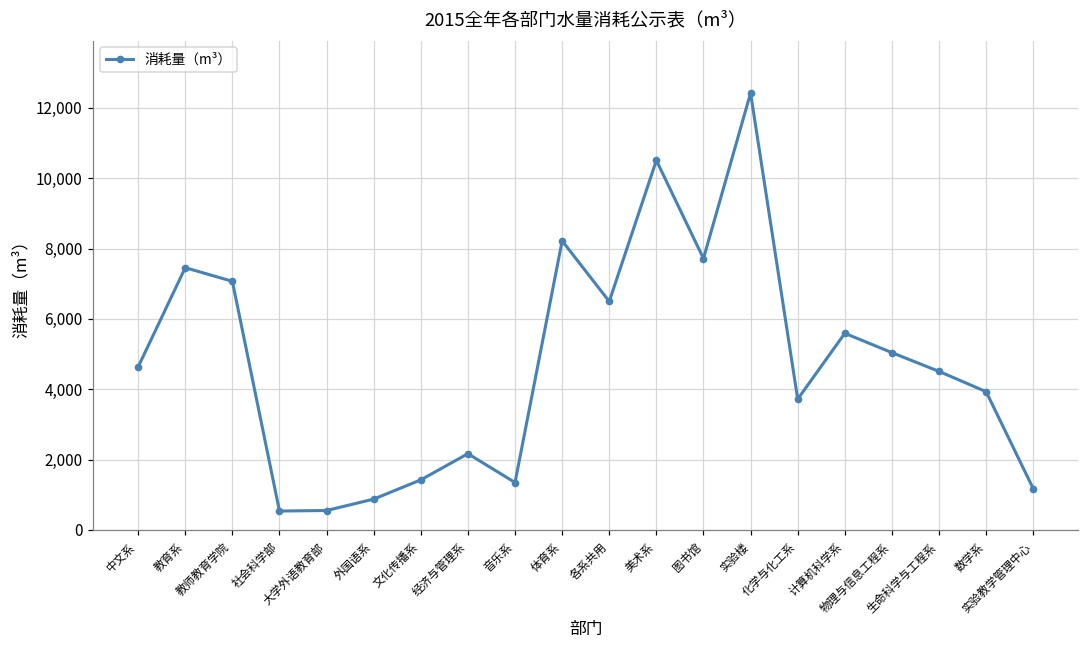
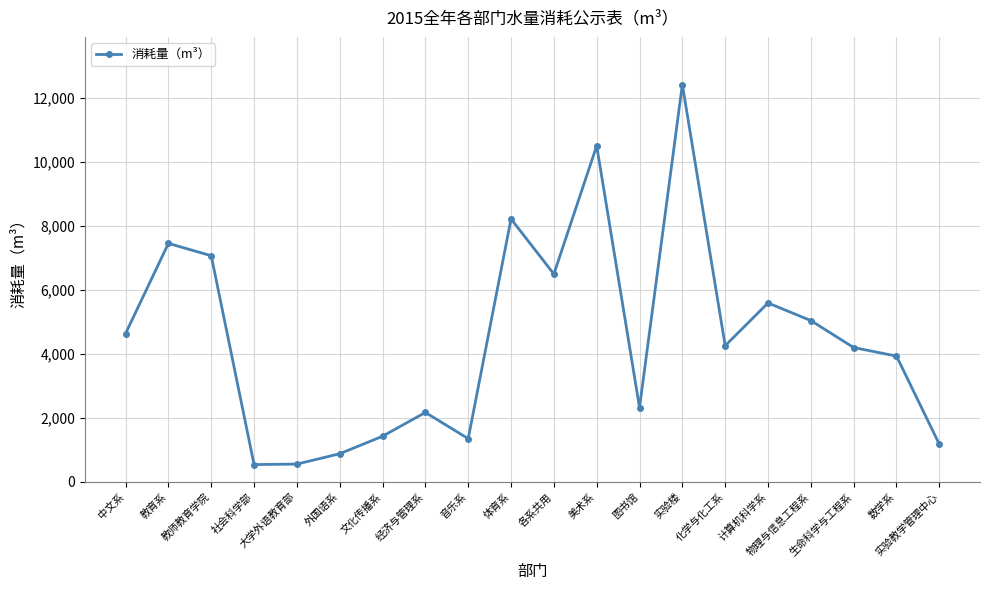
图书馆: 7,700 -> 2,300
化学与化工系: 3,700 -> 4,300
生命科学与工程系: 4,500 -> 4,200
